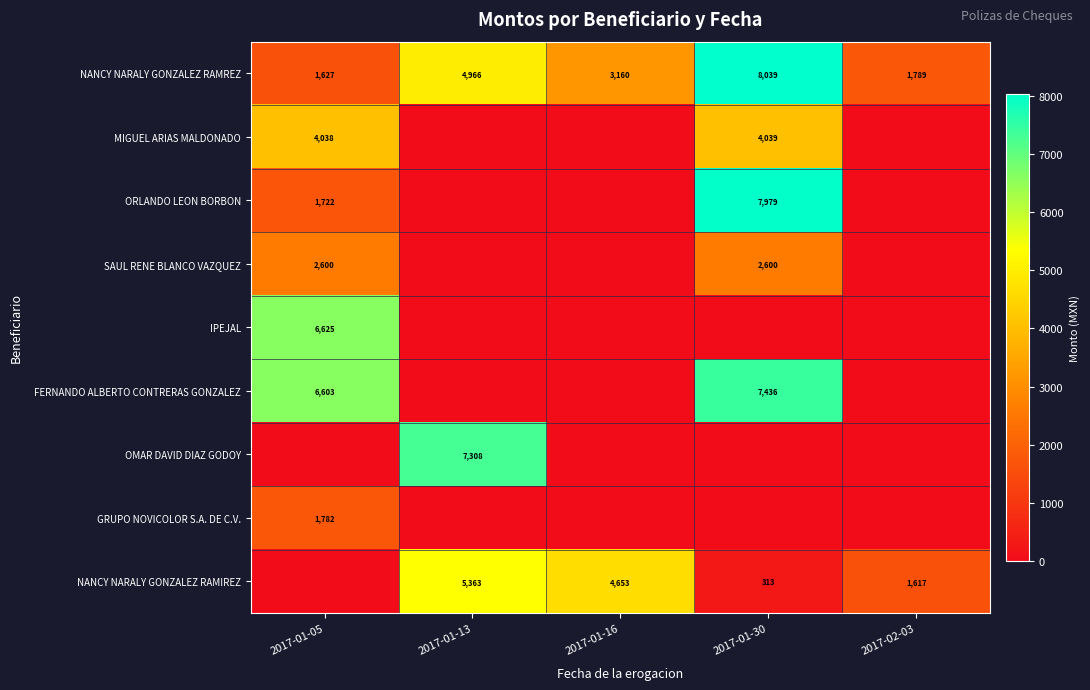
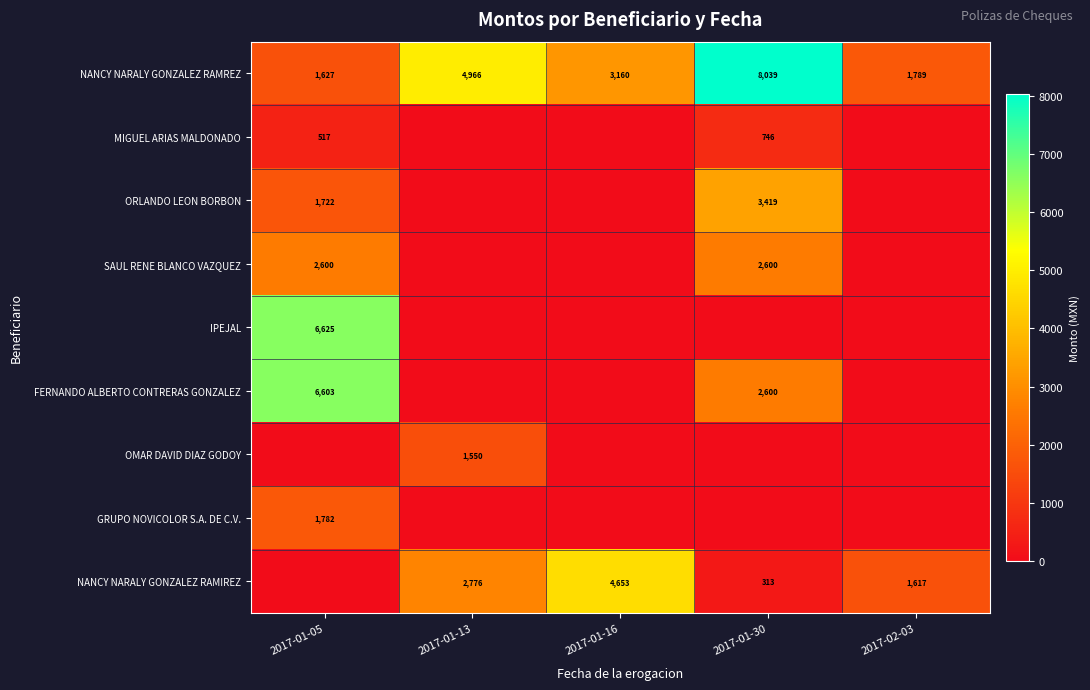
MIGUEL ARIAS MALDONADO, 2017-01-05: 4,038 -> 517
MIGUEL ARIAS MALDONADO, 2017-01-30: 4,039 -> 746
ORLANDO LEON BORBON, 2017-01-30: 7,979 -> 3,419
FERNANDO ALBERTO CONTRERAS GONZALEZ, 2017-01-30: 7,436 -> 2,600
OMAR DAVID DIAZ GODOY, 2017-01-13: 7,308 -> 1,550
NANCY NARALY GONZALEZ RAMIREZ, 2017-01-13: 5,363 -> 2,776
